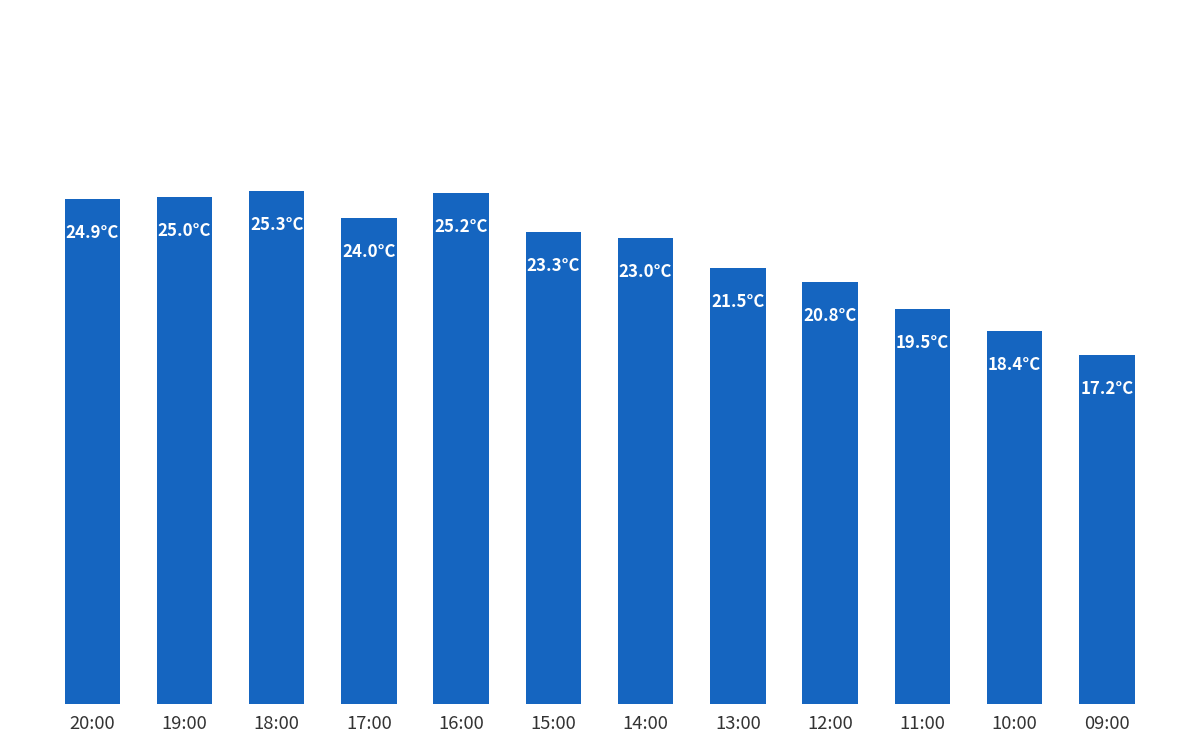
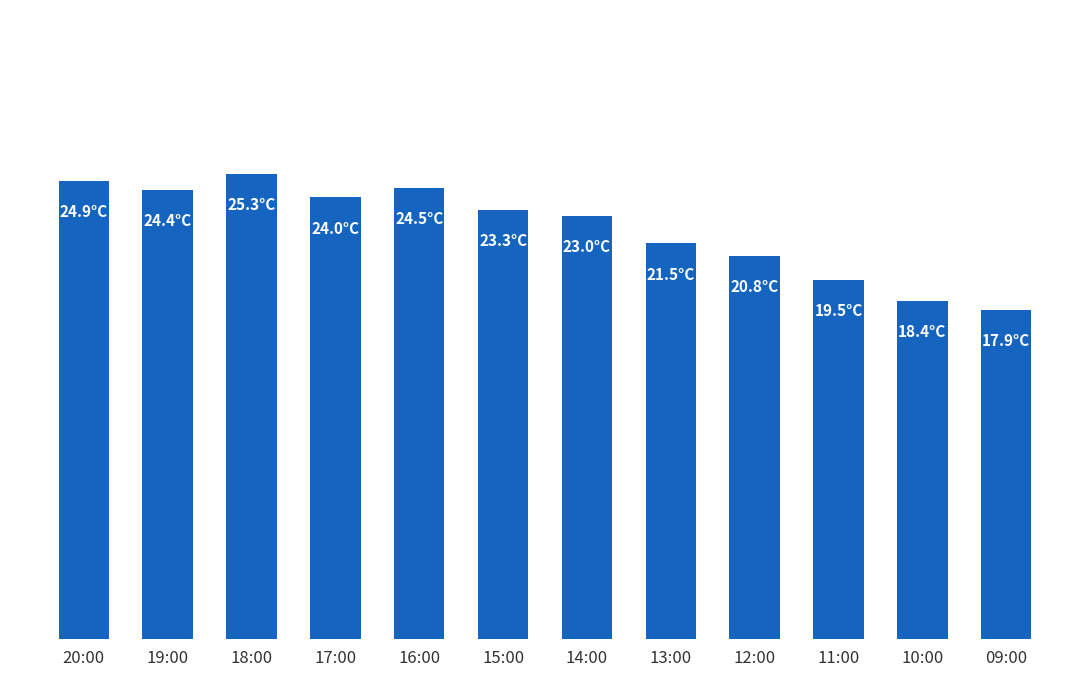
19:00: 25.0°C -> 24.4°C
16:00: 25.2°C -> 24.5°C
09:00: 17.2°C -> 17.9°C
